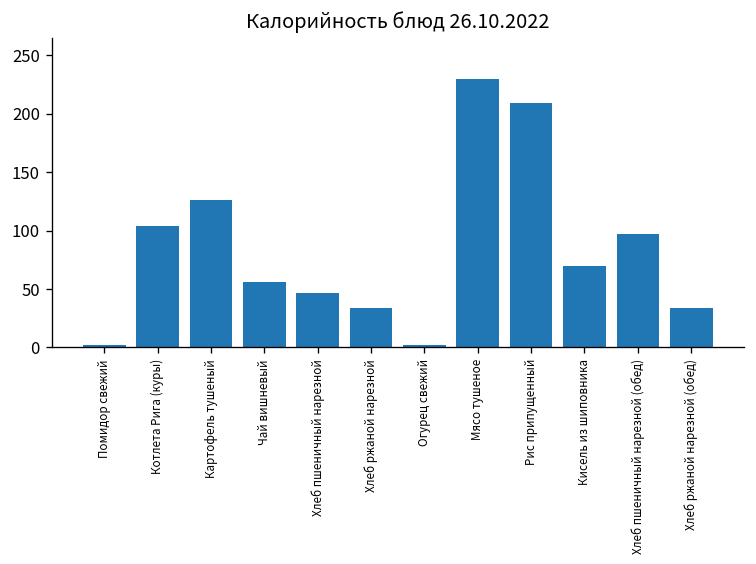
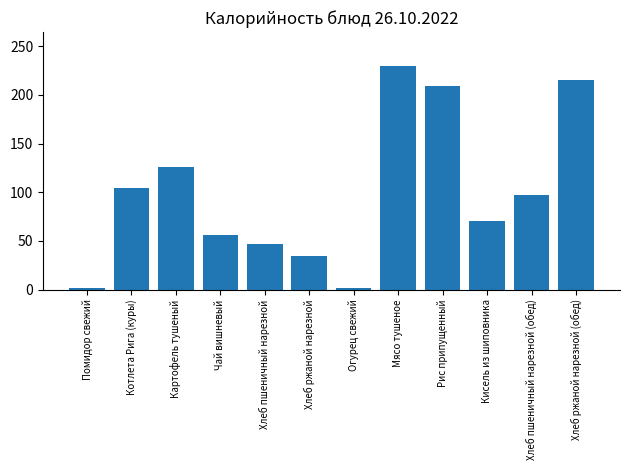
Хлеб ржаной нарезной (обед): 30 -> 220
